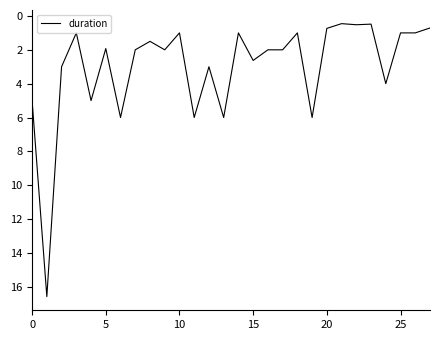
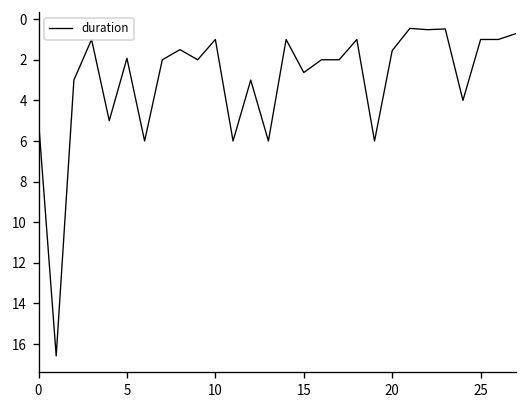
20: 0.7 -> 1.5
